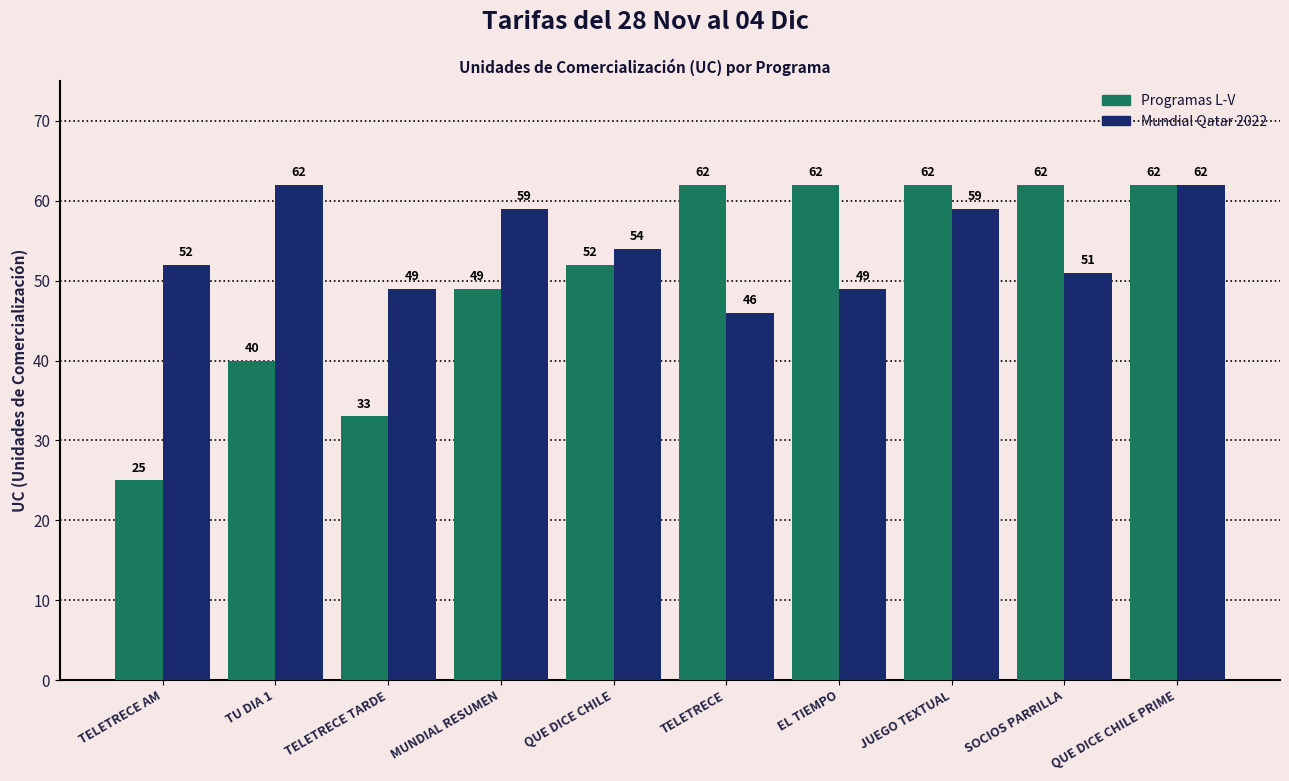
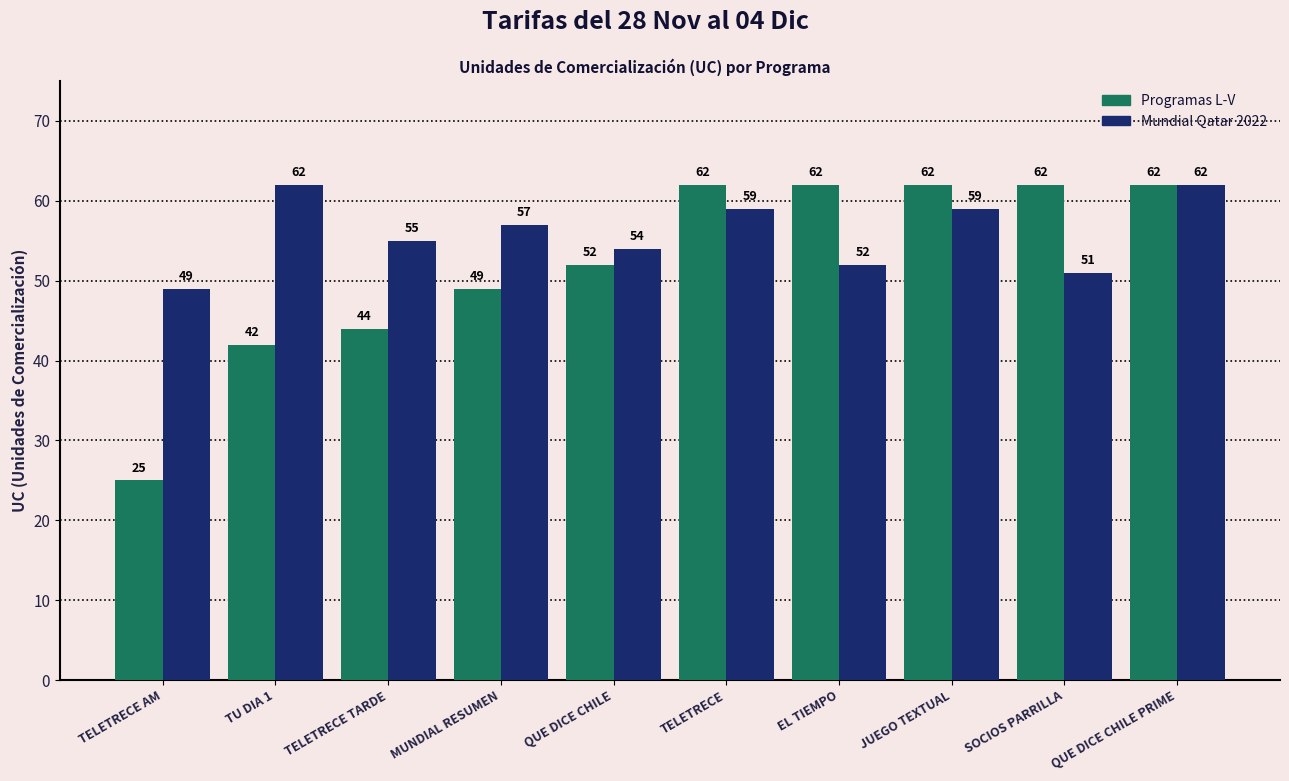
Mundial Qatar 2022, TELETRECE AM: 52 -> 49
Programas L-V, TU DIA 1: 40 -> 42
Programas L-V, TELETRECE TARDE: 33 -> 44
Mundial Qatar 2022, TELETRECE TARDE: 49 -> 55
Mundial Qatar 2022, MUNDIAL RESUMEN: 59 -> 57
Mundial Qatar 2022, TELETRECE: 46 -> 59
Mundial Qatar 2022, EL TIEMPO: 49 -> 52
